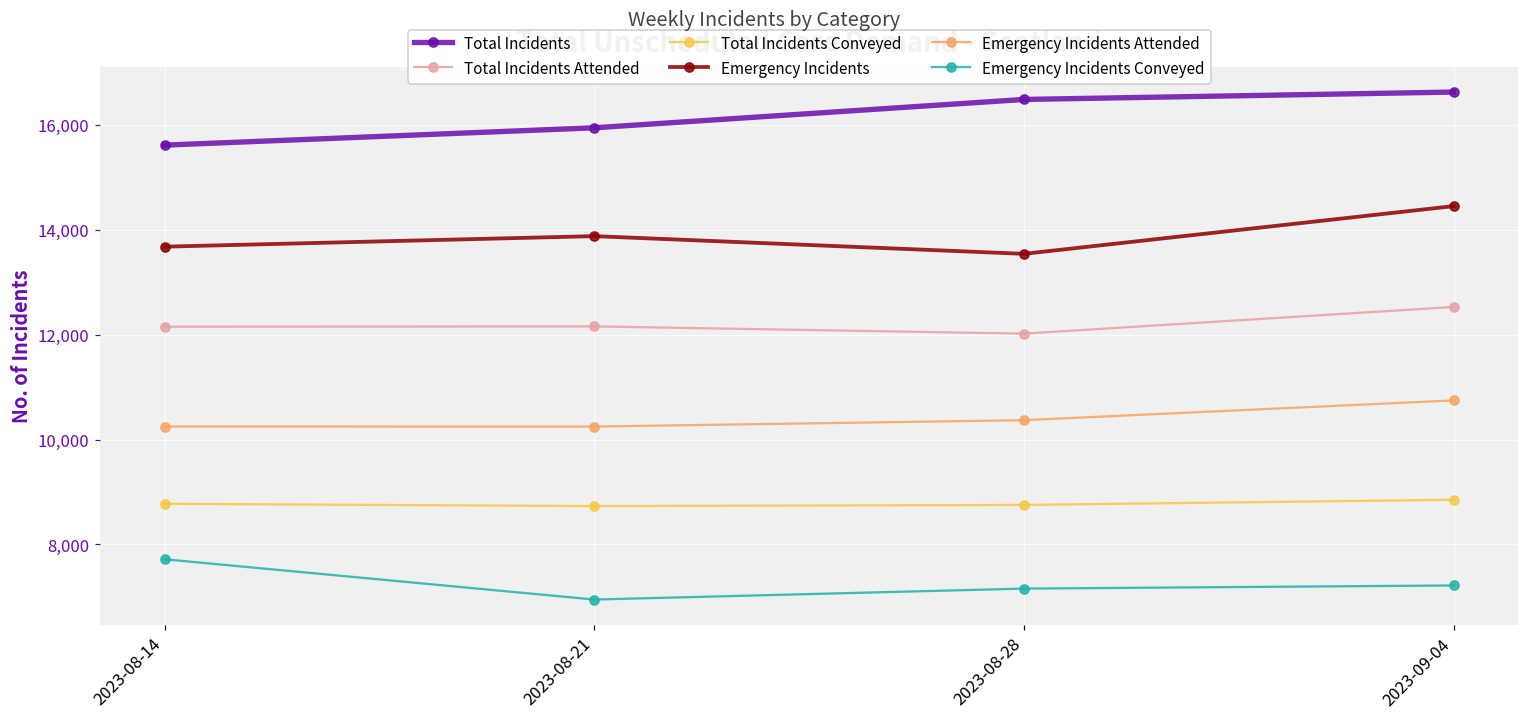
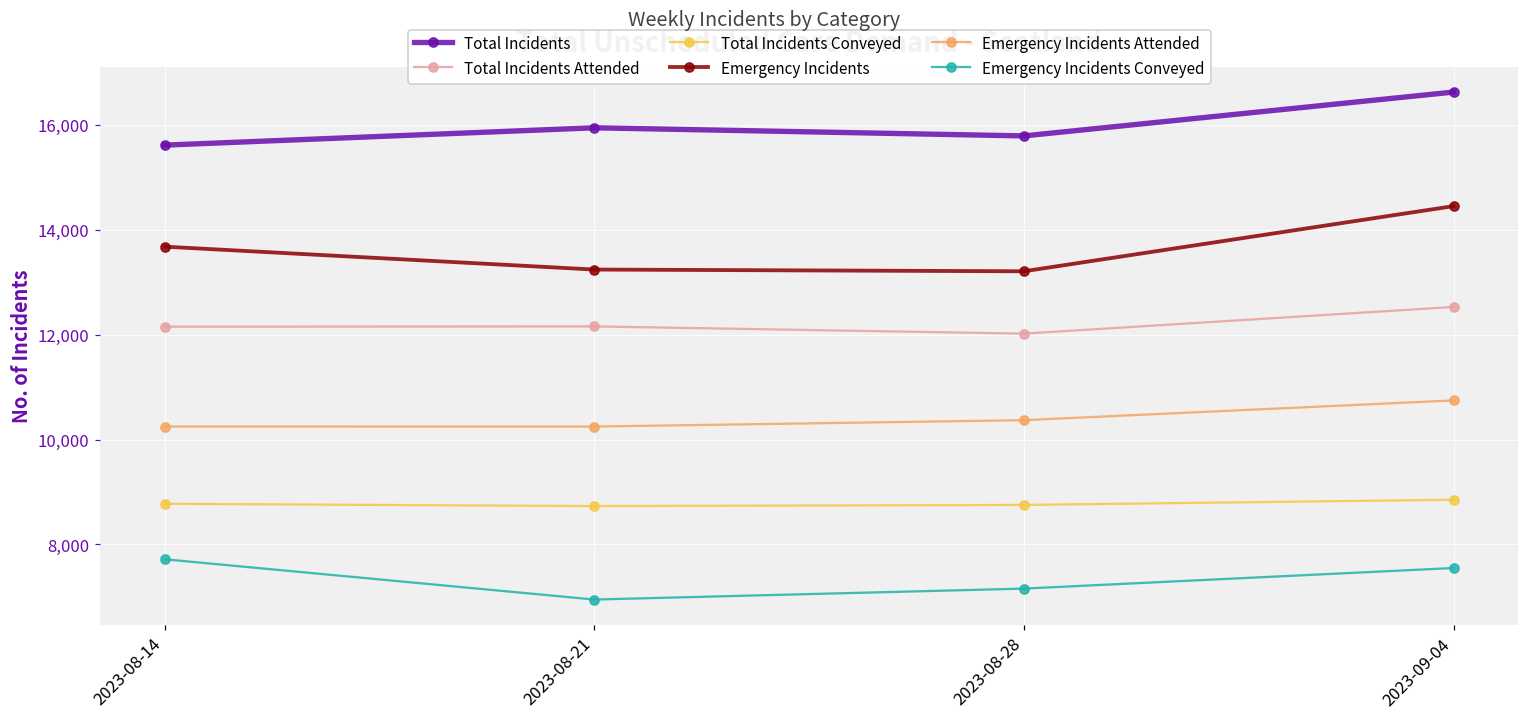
Emergency Incidents, 2023-08-21: 13,900 -> 13,200
Total Incidents, 2023-08-28: 16,500 -> 15,800
Emergency Incidents, 2023-08-28: 13,500 -> 13,200
Emergency Incidents Conveyed, 2023-09-04: 7,200 -> 7,500
